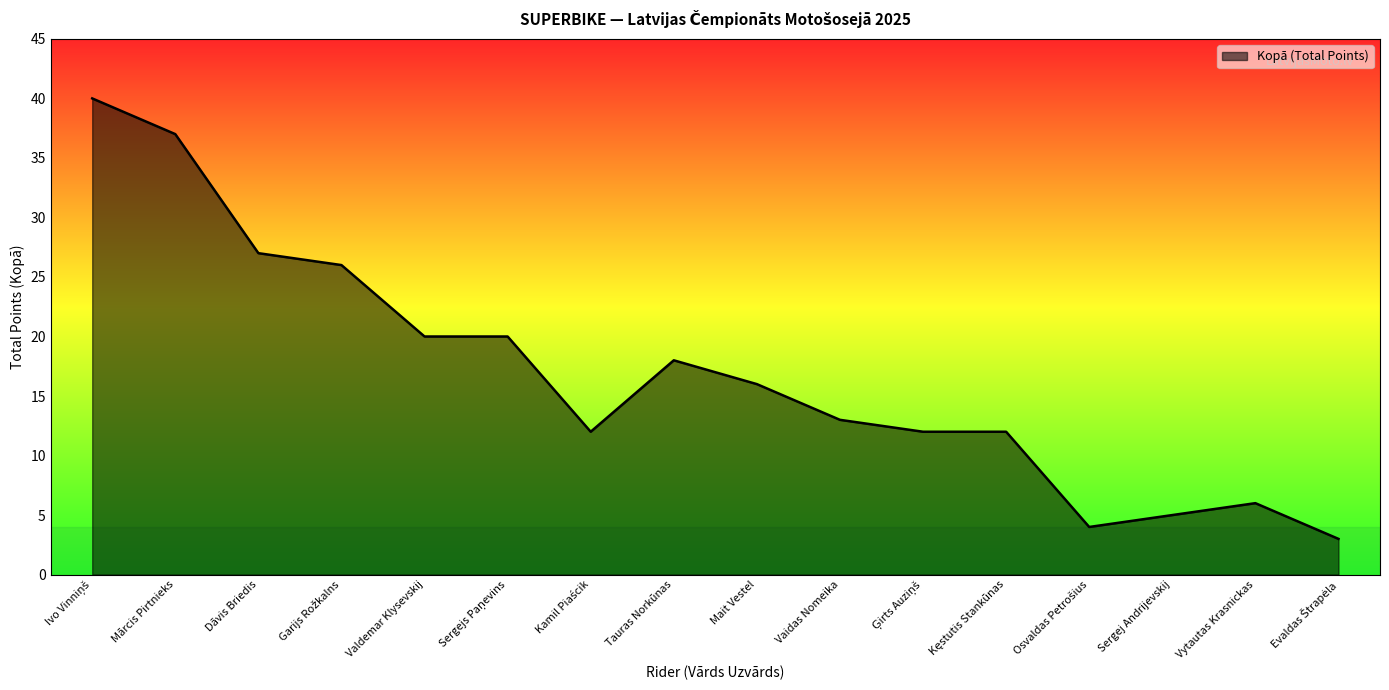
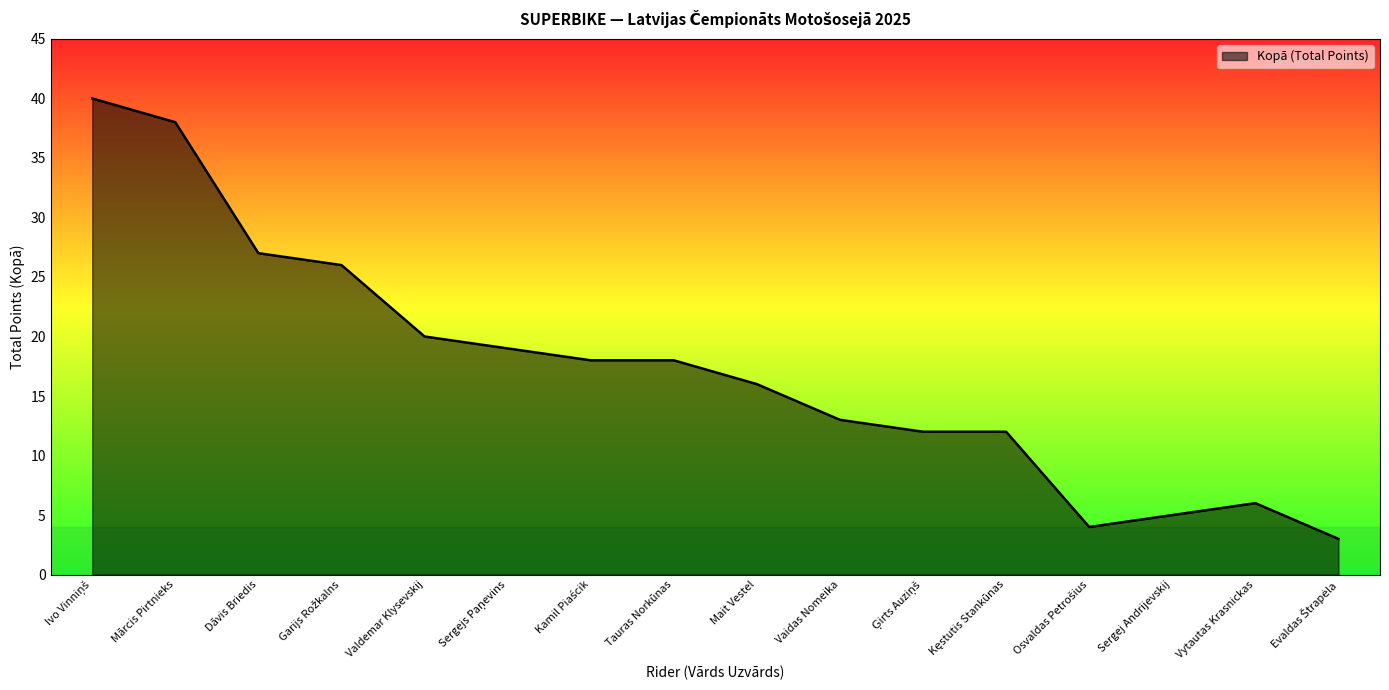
Mārcis Pirtnieks: 37 -> 38
Sergejs Paņevins: 20 -> 19
Kamil Piaścik: 12 -> 18
